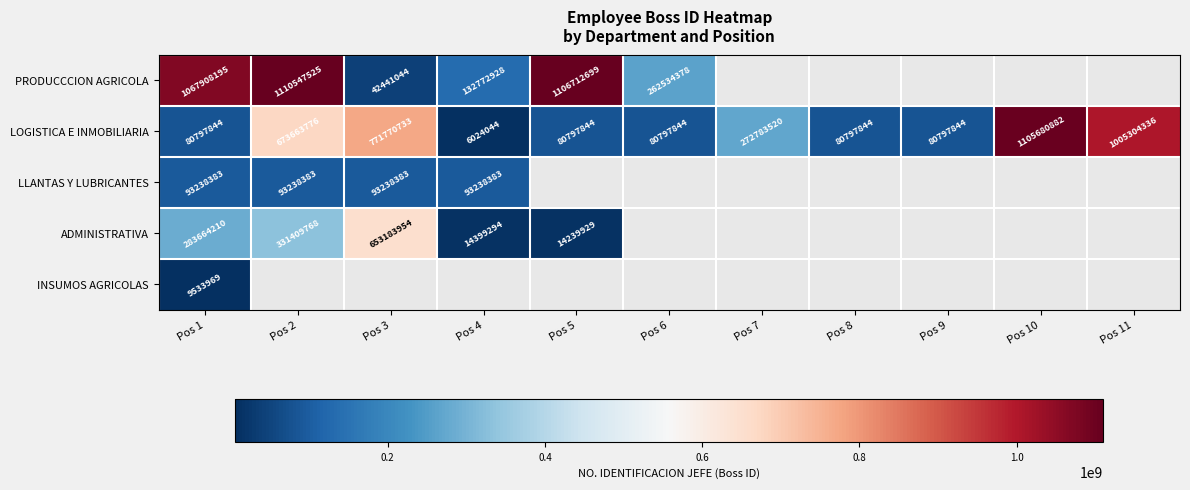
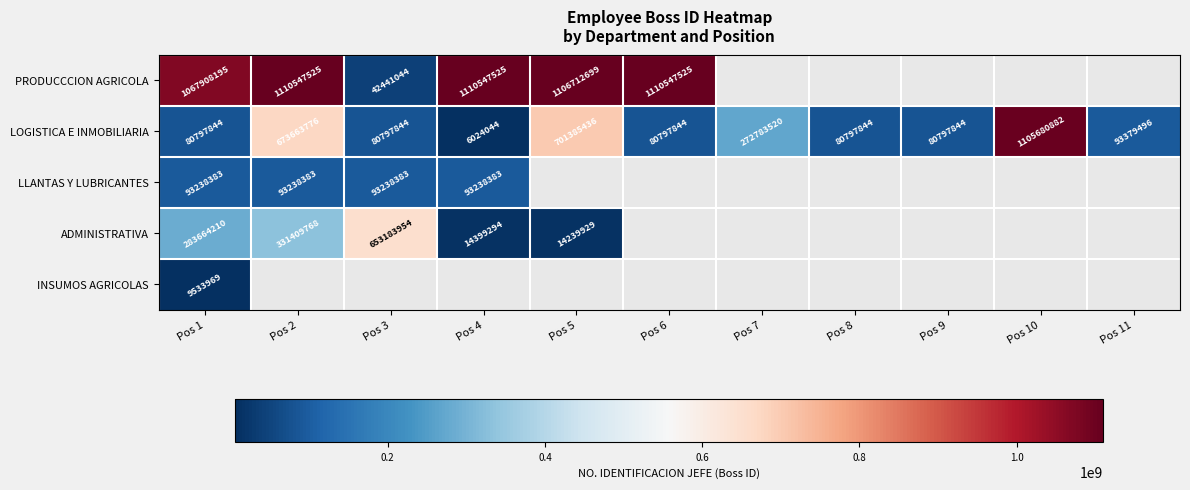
PRODUCCCION AGRICOLA, Pos 4: 132772928 -> 1110547525
PRODUCCCION AGRICOLA, Pos 6: 262534378 -> 1110547525
LOGISTICA E INMOBILIARIA, Pos 3: 771770733 -> 80797844
LOGISTICA E INMOBILIARIA, Pos 5: 80797844 -> 701385436
LOGISTICA E INMOBILIARIA, Pos 11: 1005304336 -> 93379496
